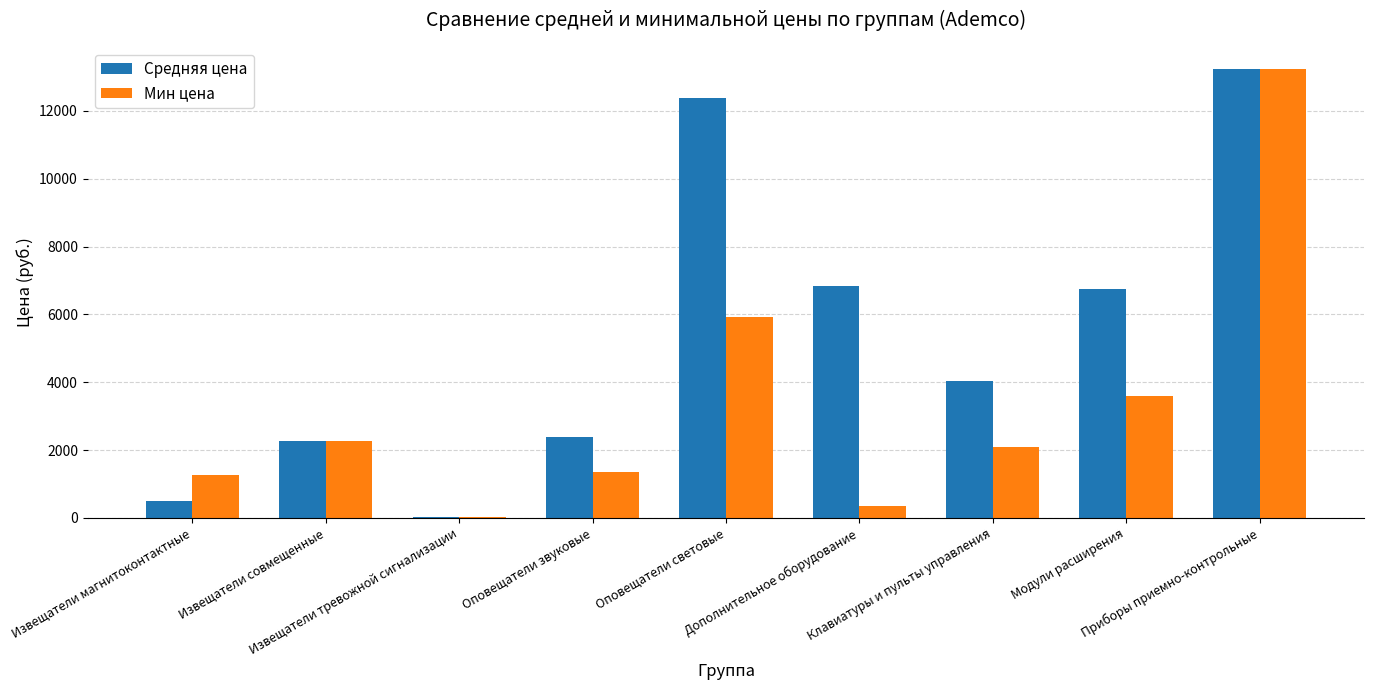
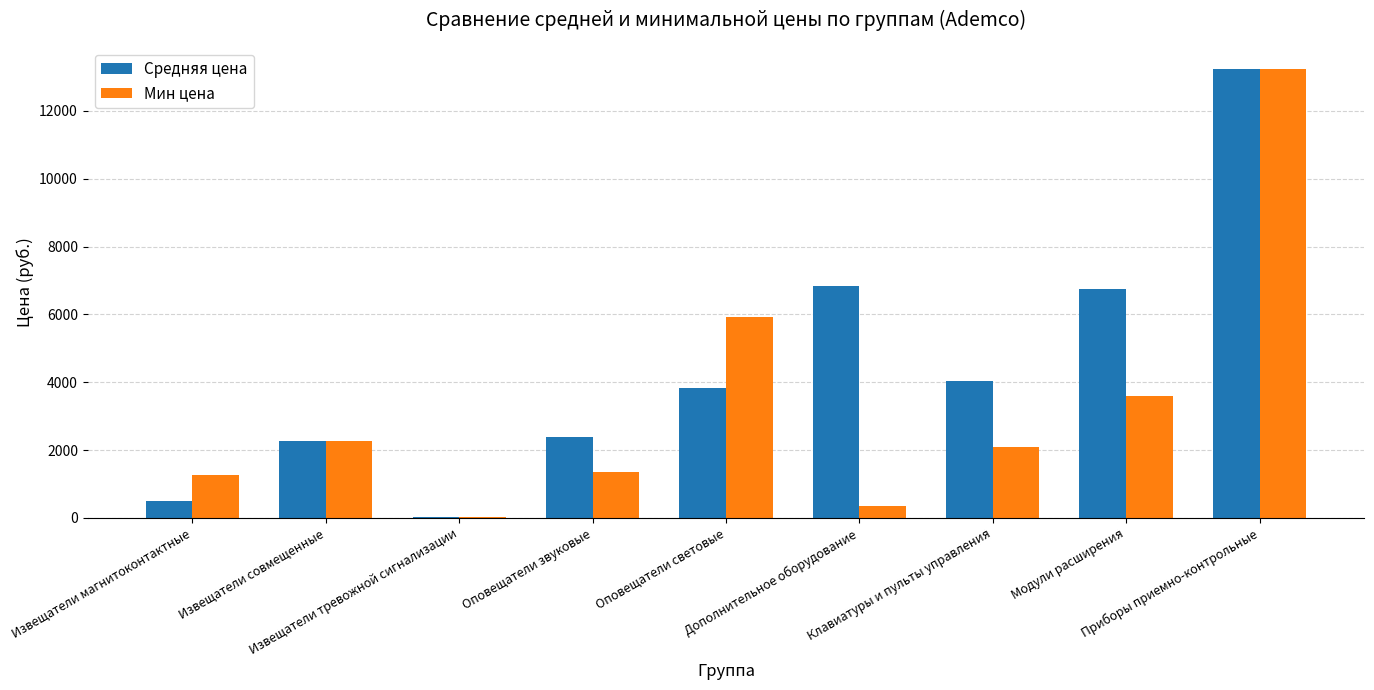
Средняя цена, Оповещатели световые: 12400 -> 3800
